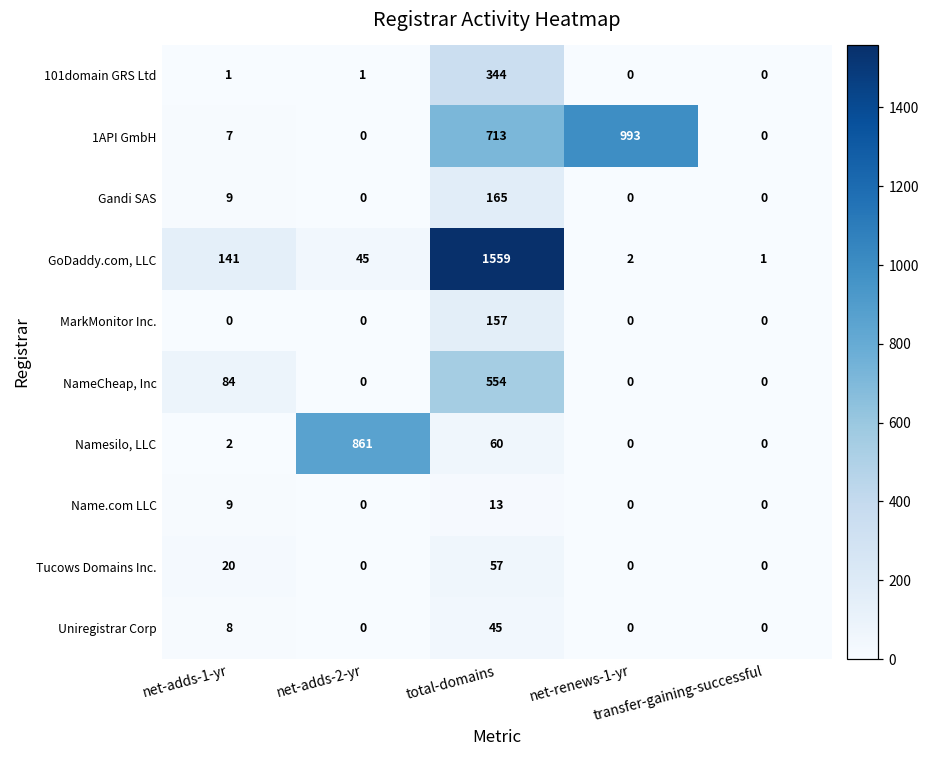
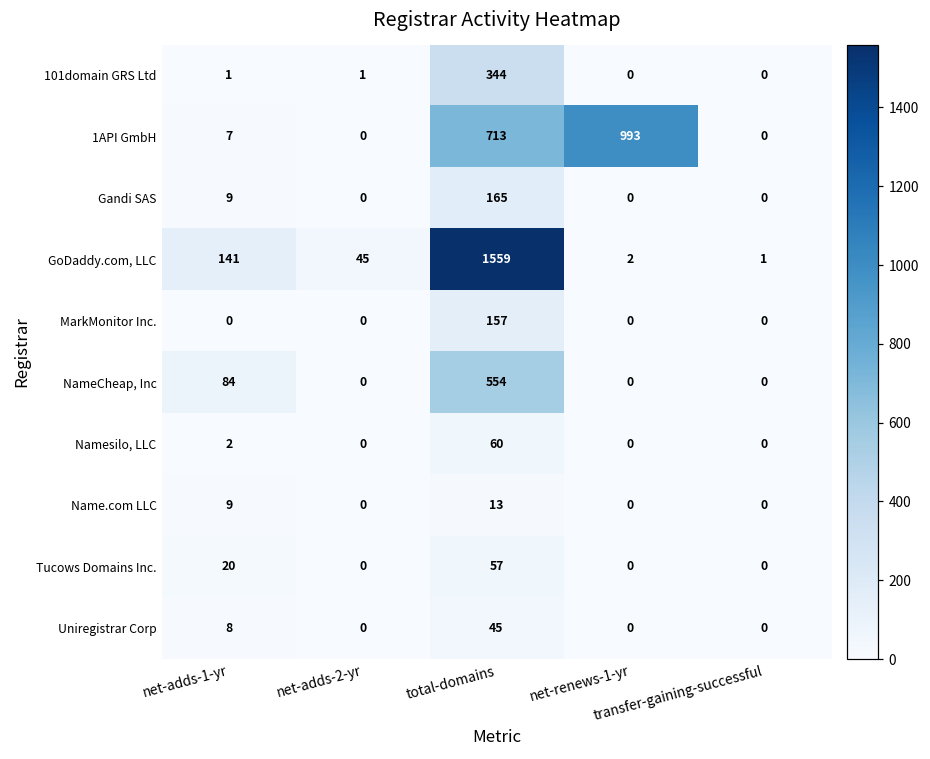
Namesilo, LLC, net-adds-2-yr: 861 -> 0
